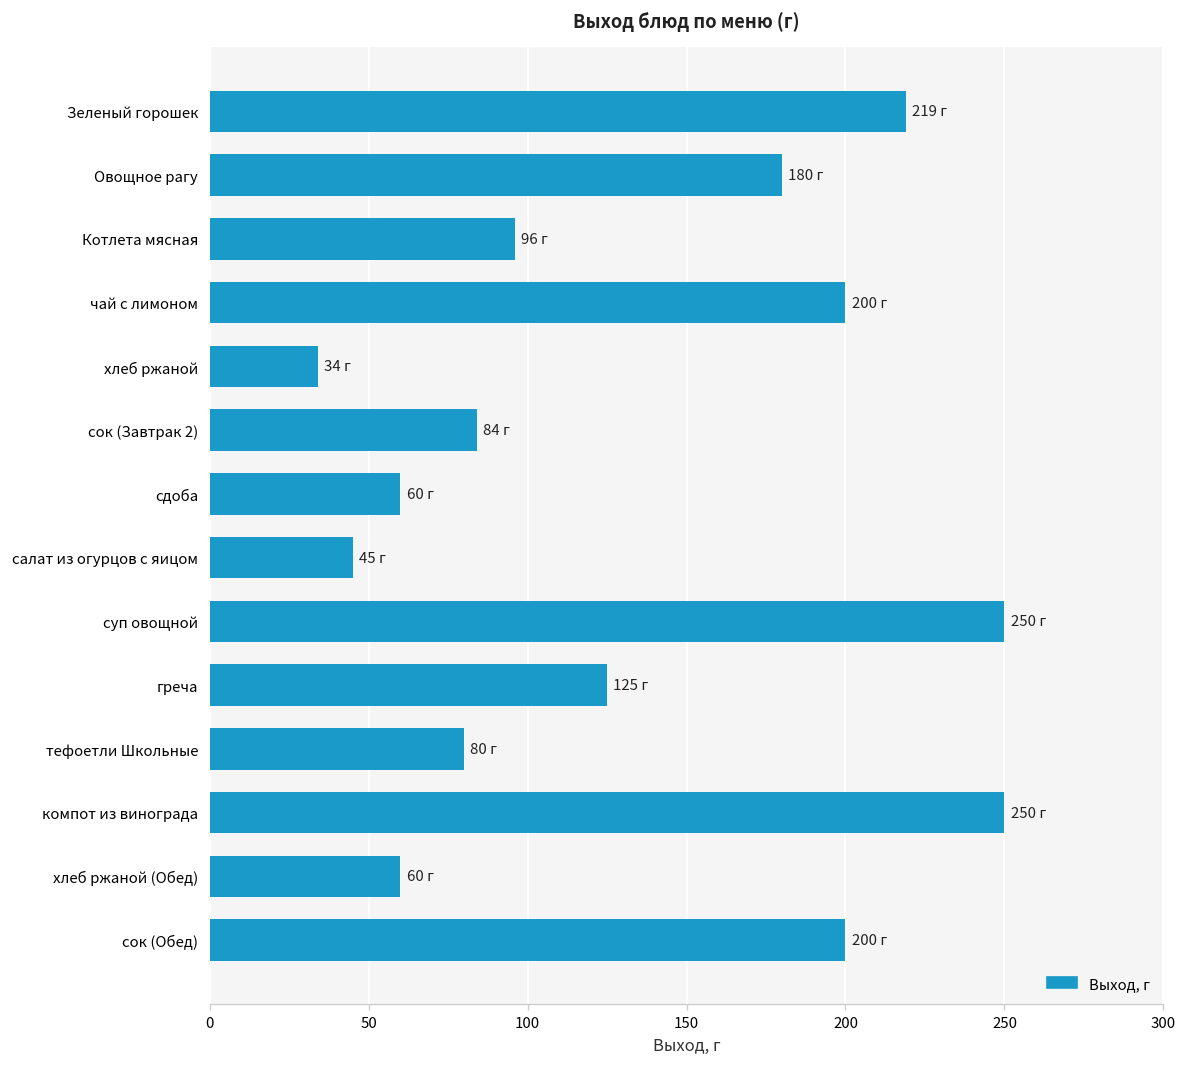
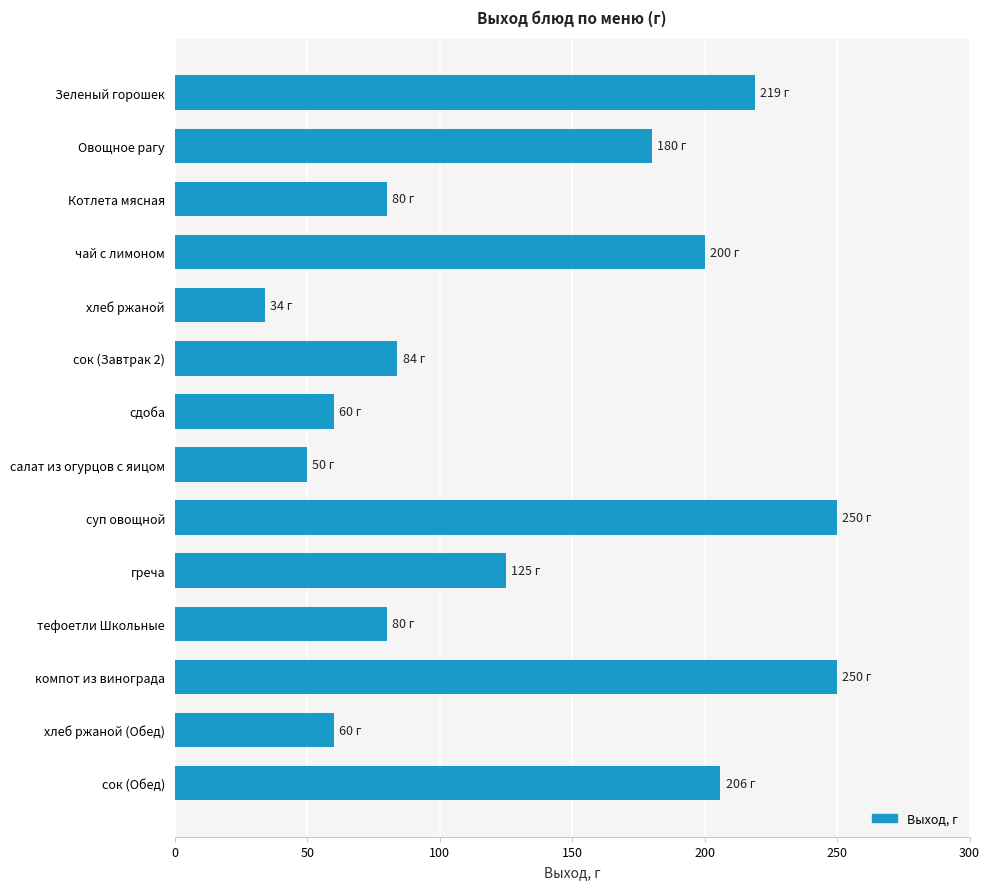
Котлета мясная: 96 -> 80
салат из огурцов с яицом: 45 -> 50
сок (Обед): 200 -> 206
